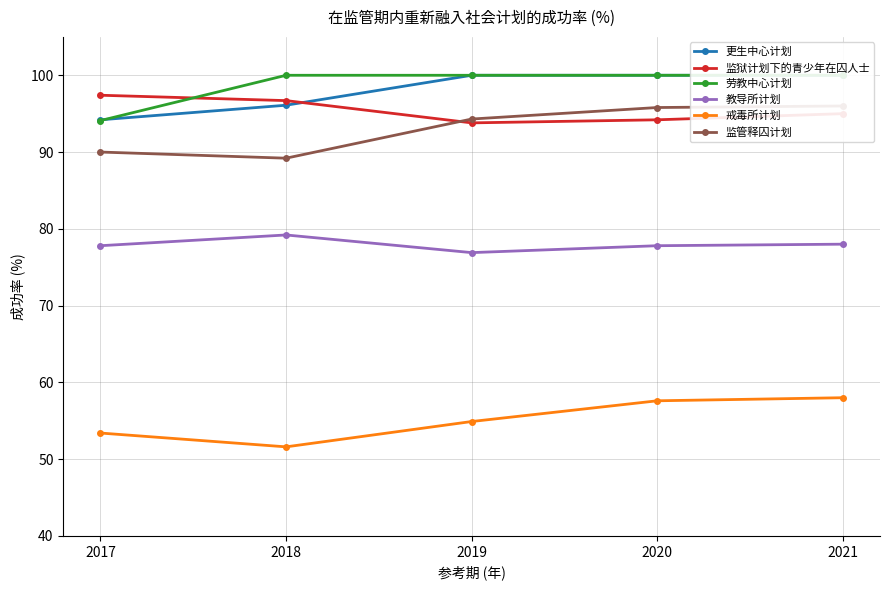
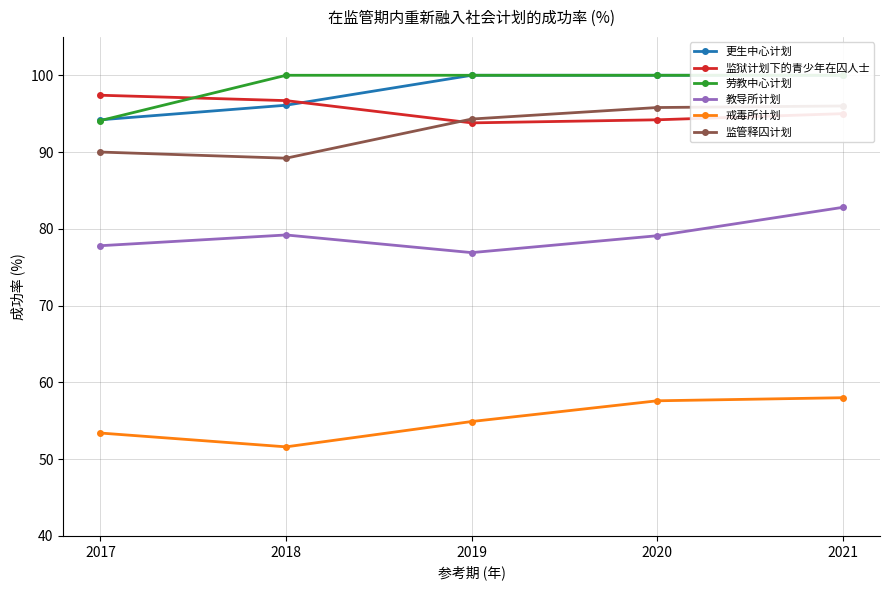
教导所计划, 2020: 78 -> 79
教导所计划, 2021: 78 -> 83
